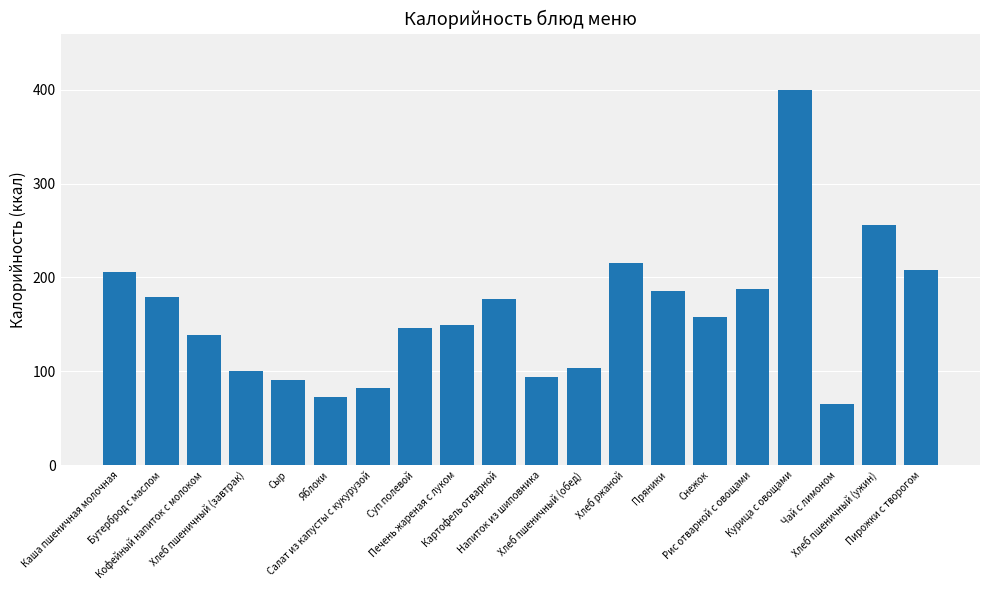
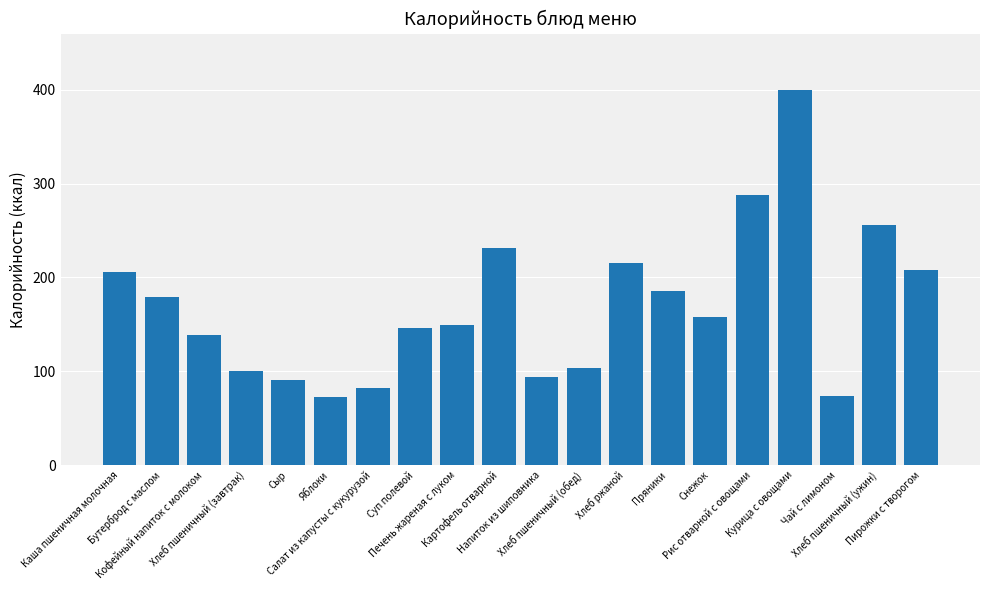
Картофель отварной: 180 -> 230
Рис отварной с овощами: 190 -> 290
Чай с лимоном: 65 -> 74
